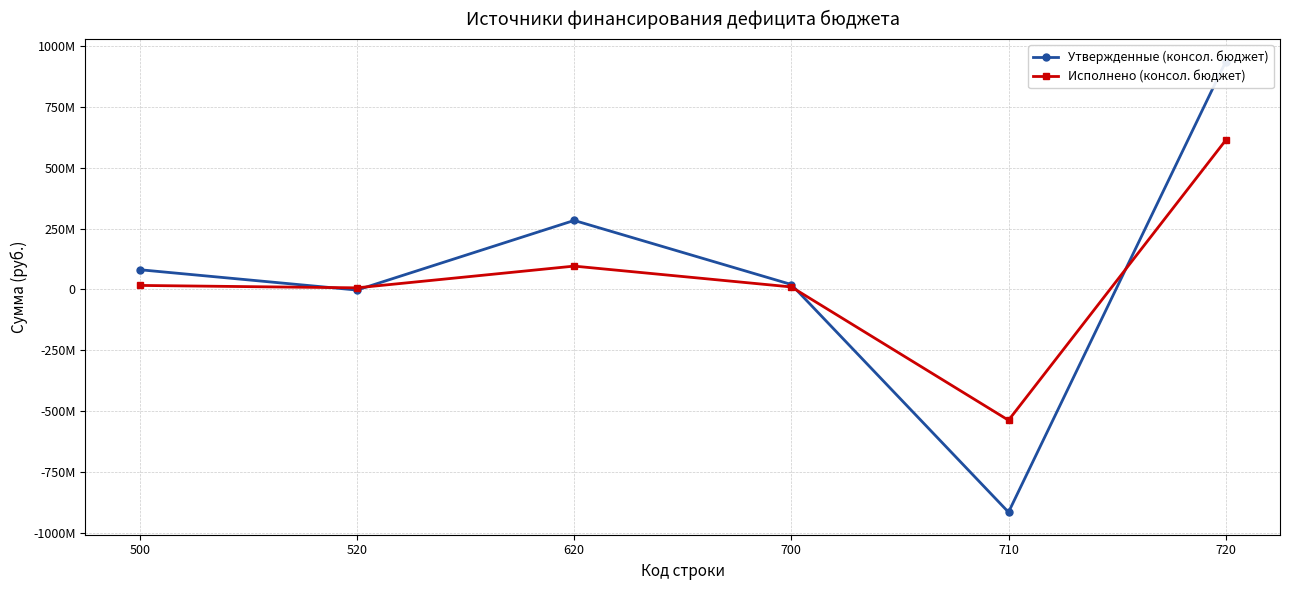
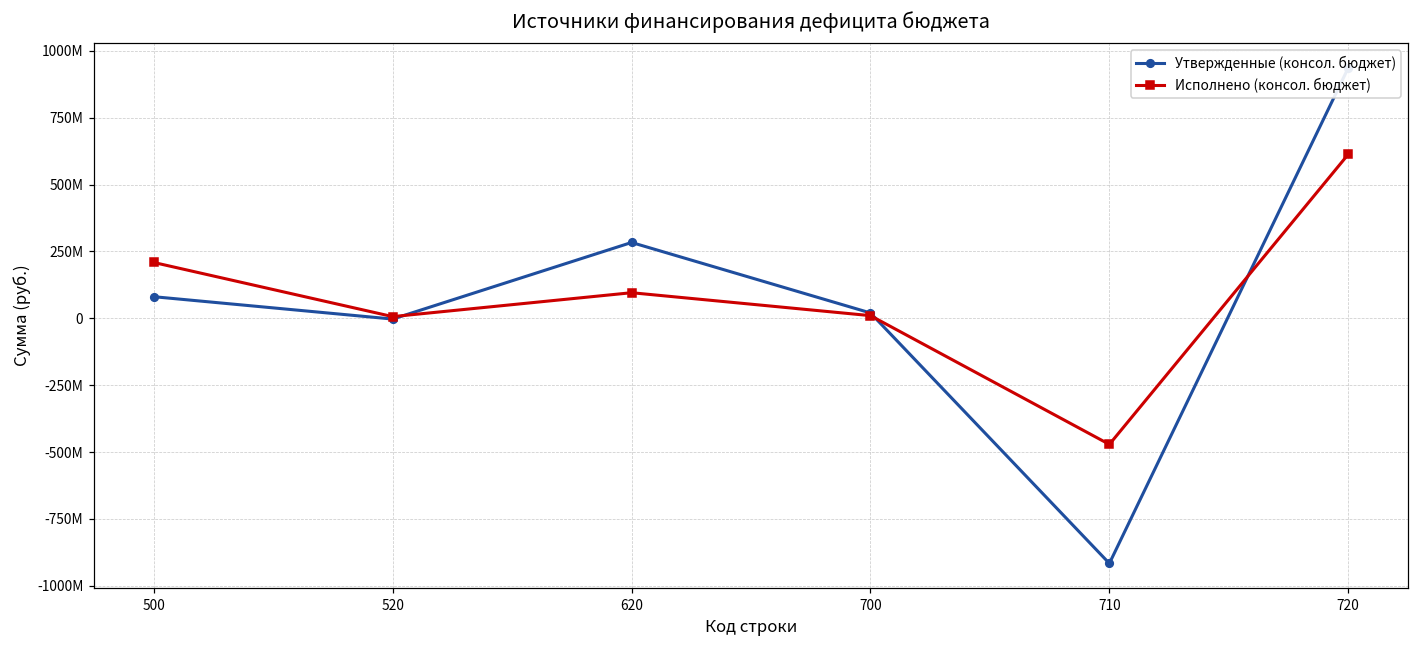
Исполнено (консол. бюджет), 500: 20000000 -> 210000000
Исполнено (консол. бюджет), 710: -540000000 -> -470000000
